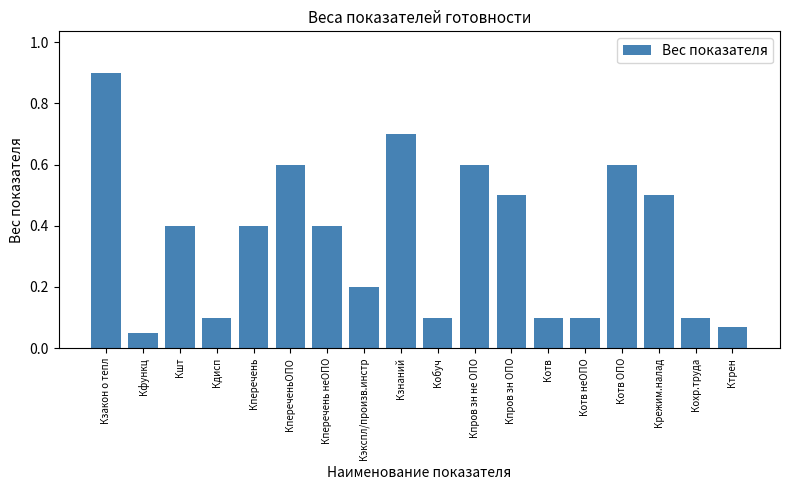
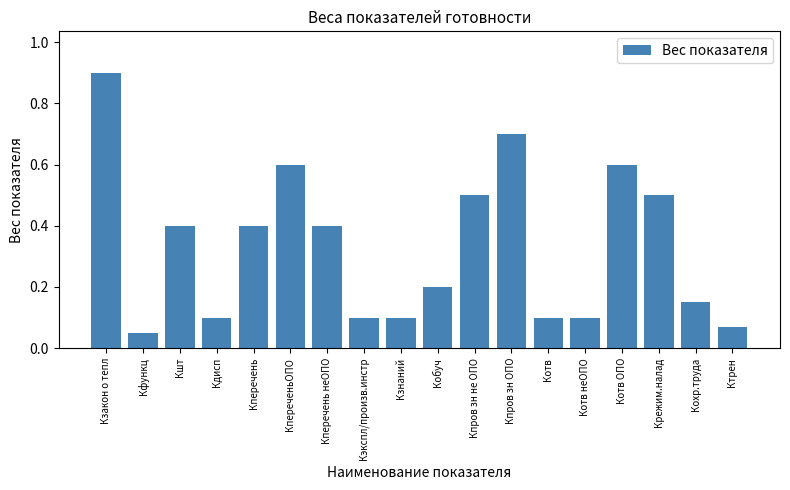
Кэкспл/произв.инстр: 0.2 -> 0.1
Кзнаний: 0.7 -> 0.1
Кобуч: 0.1 -> 0.2
Кпров зн не ОПО: 0.6 -> 0.5
Кпров зн ОПО: 0.5 -> 0.7
Кохр.труда: 0.10 -> 0.15
